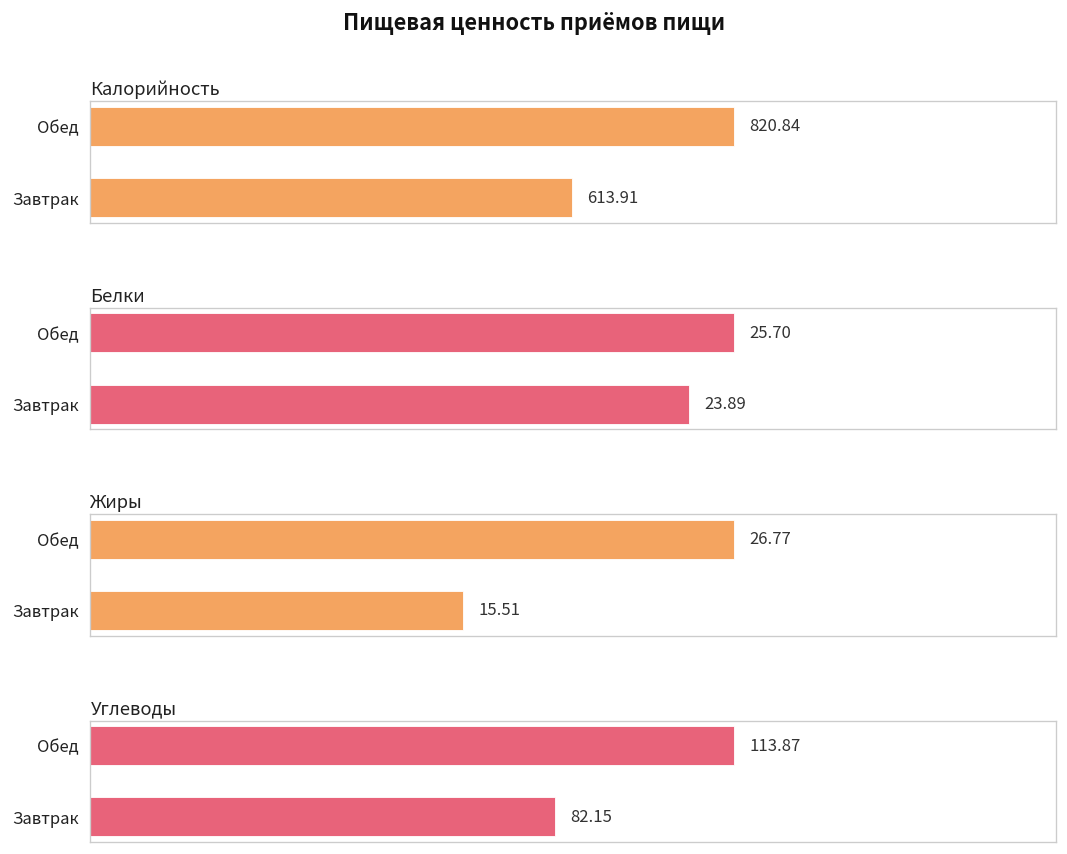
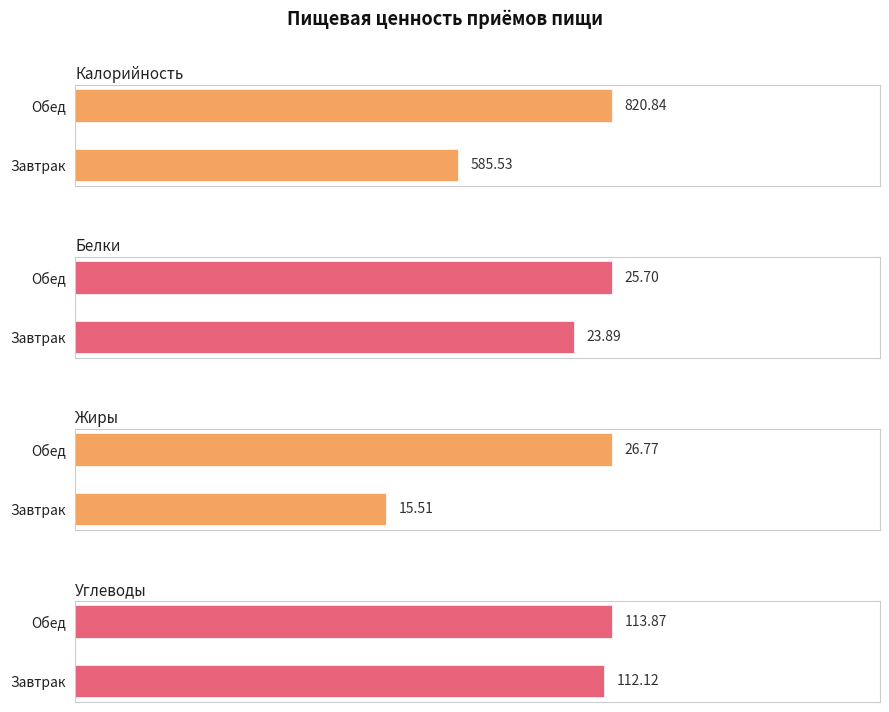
Калорийность, Завтрак: 613.91 -> 585.53
Углеводы, Завтрак: 82.15 -> 112.12
